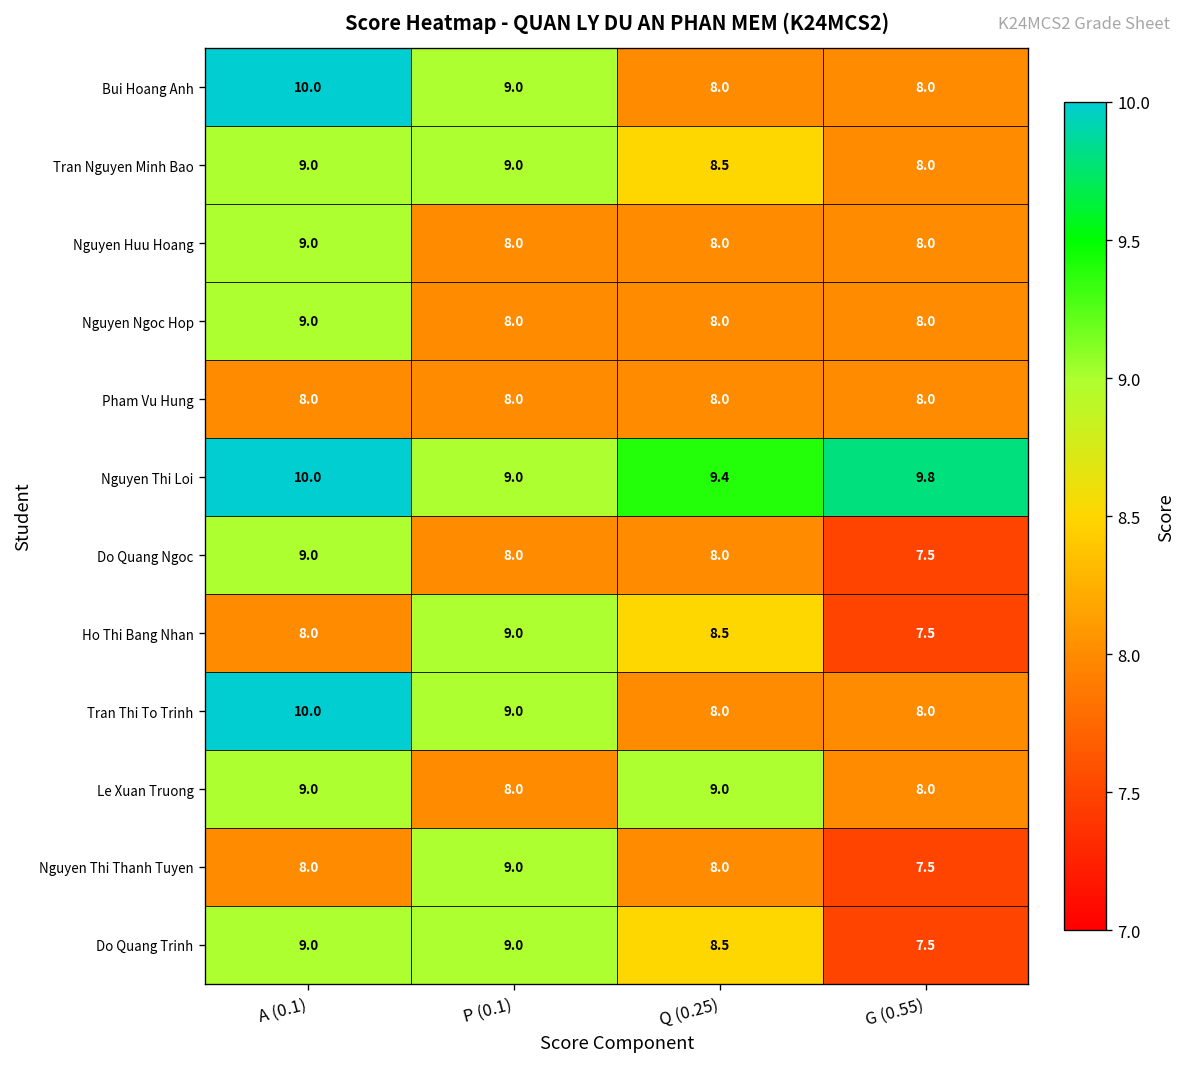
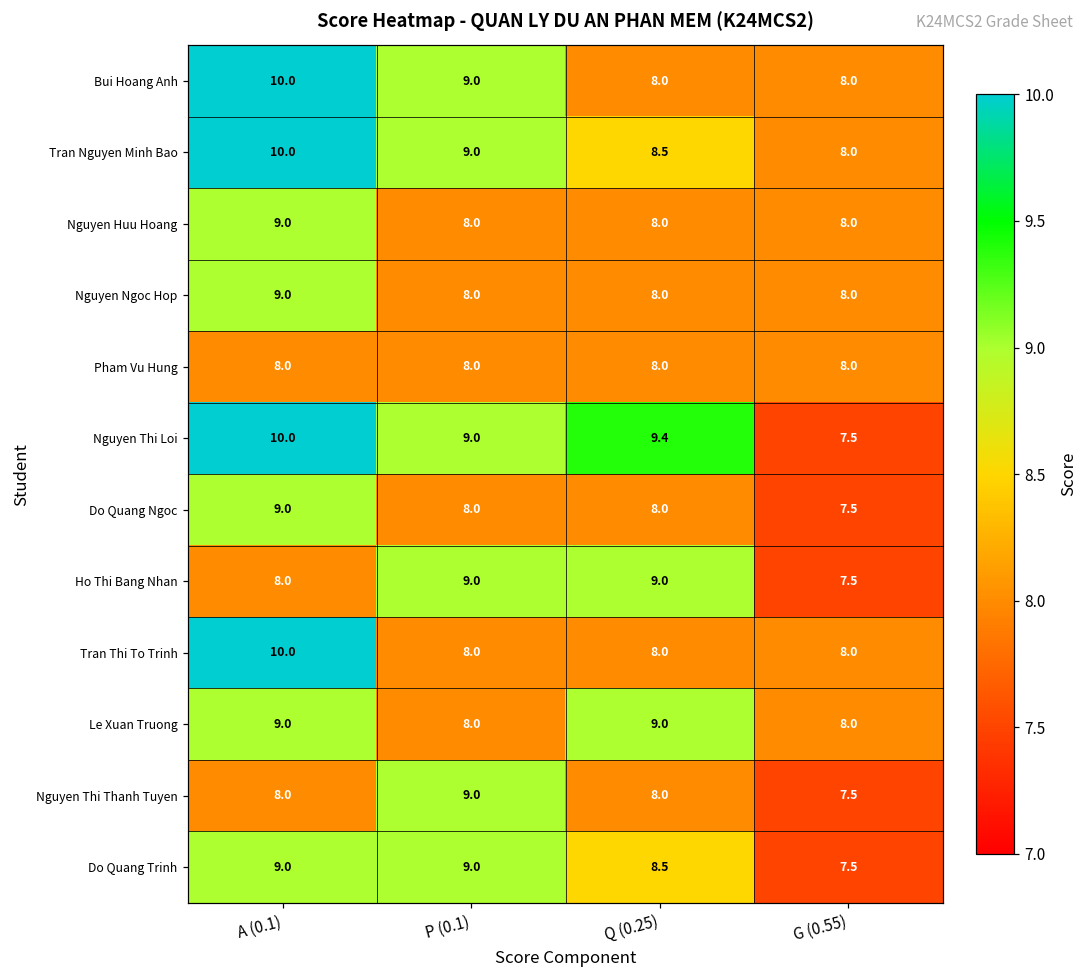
Tran Nguyen Minh Bao, A (0.1): 9.0 -> 10.0
Nguyen Thi Loi, G (0.55): 9.8 -> 7.5
Ho Thi Bang Nhan, Q (0.25): 8.5 -> 9.0
Tran Thi To Trinh, P (0.1): 9.0 -> 8.0
